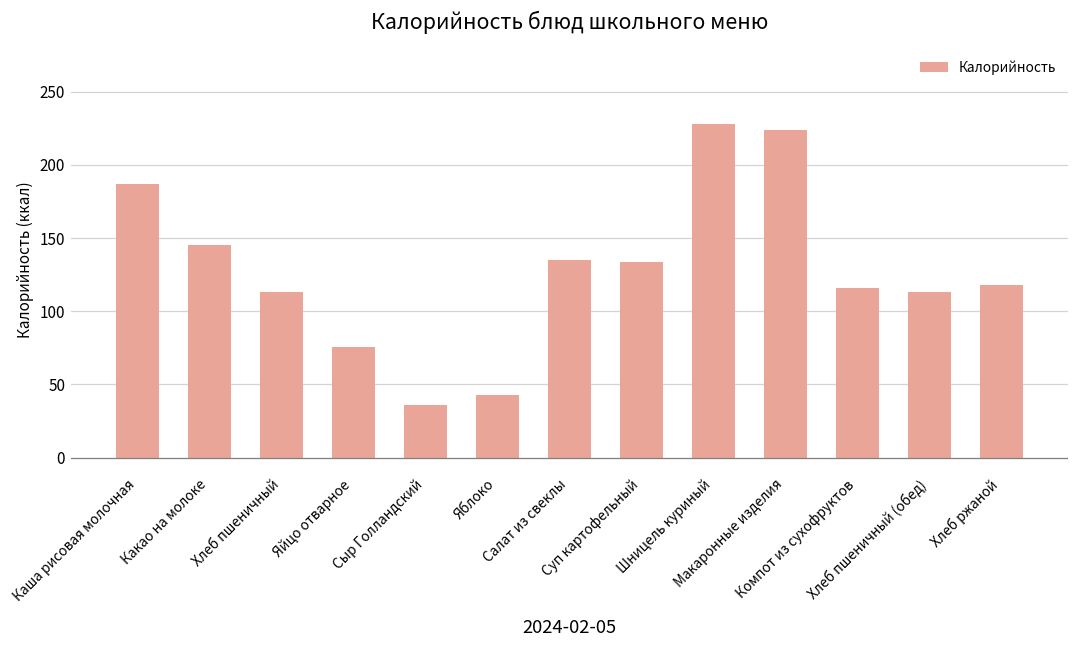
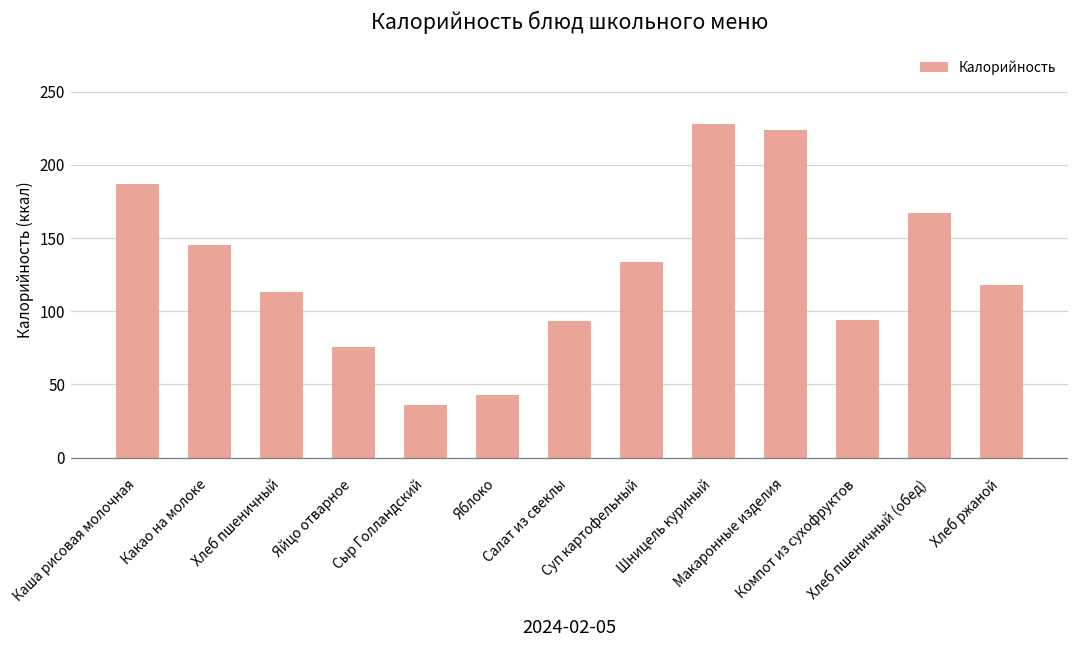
Салат из свеклы: 135 -> 93
Компот из сухофруктов: 116 -> 94
Хлеб пшеничный (обед): 113 -> 167
